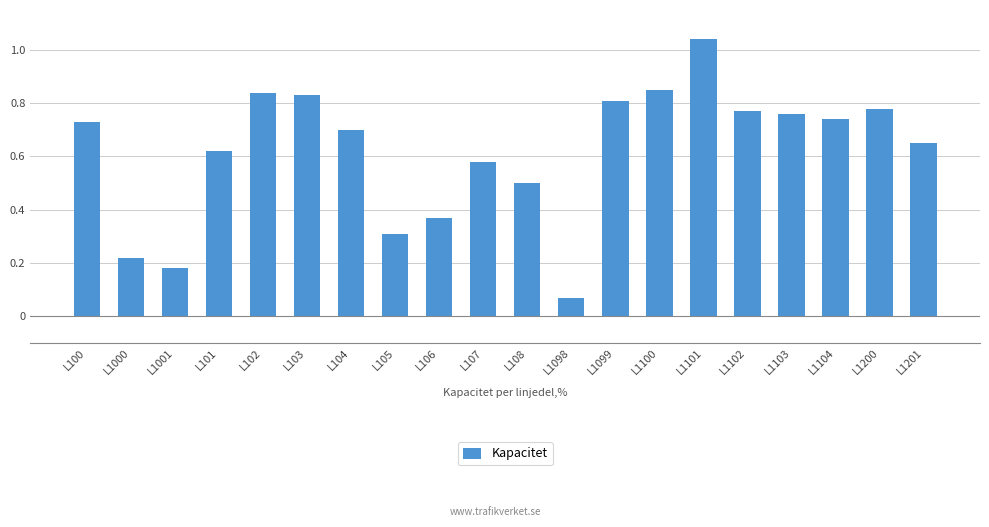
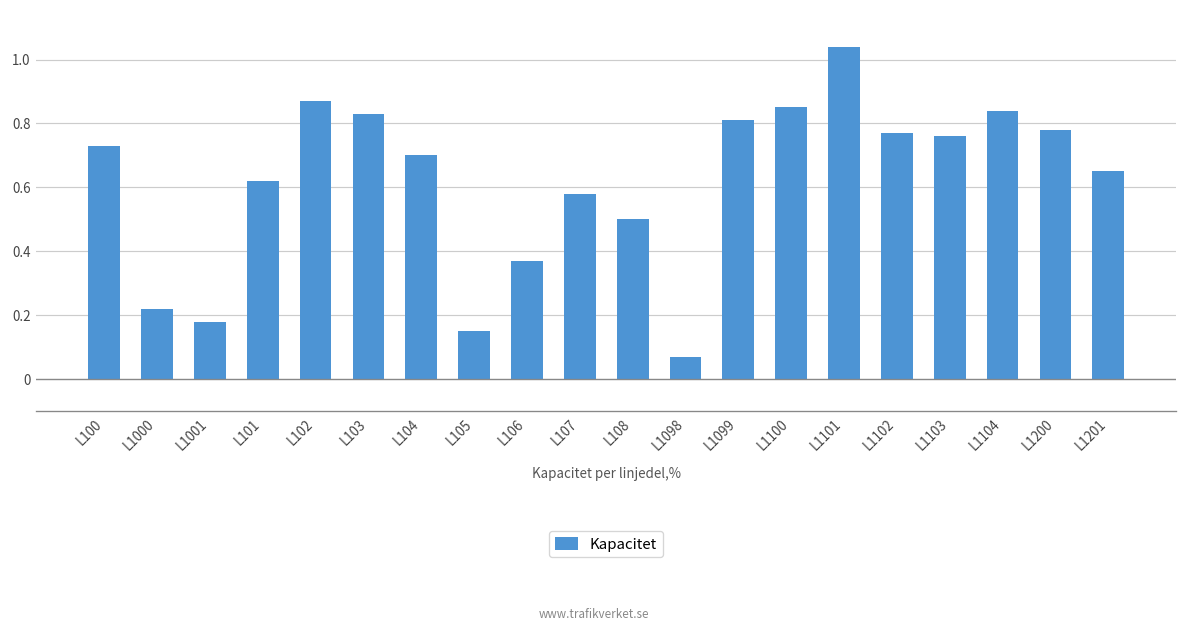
L102: 0.84 -> 0.87
L105: 0.31 -> 0.15
L1104: 0.74 -> 0.84
